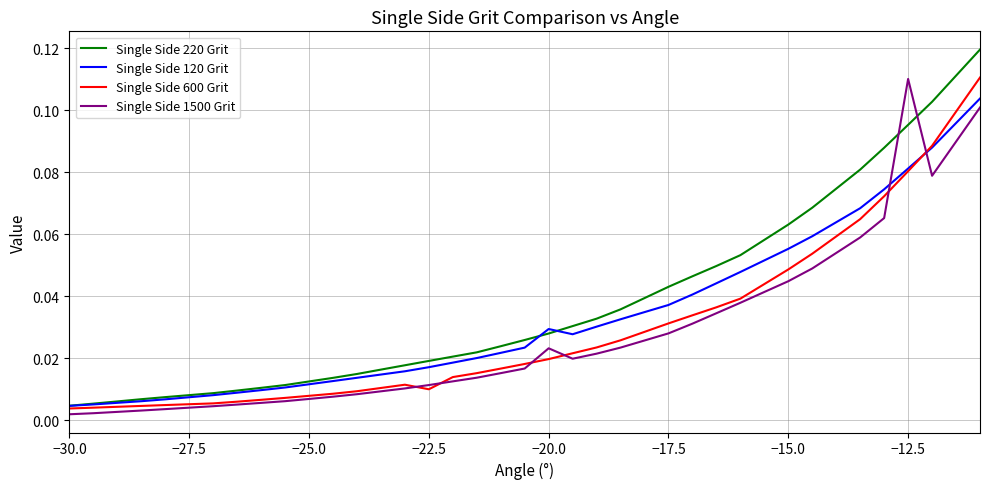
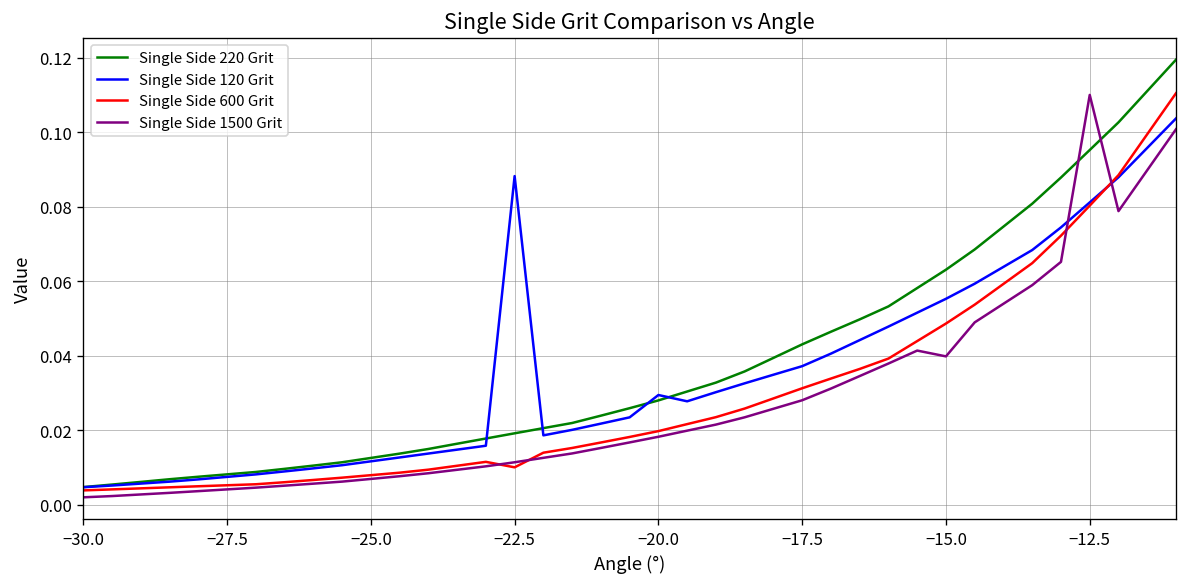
Single Side 120 Grit, −22.5: 0.017 -> 0.088
Single Side 1500 Grit, −20.0: 0.023 -> 0.018
Single Side 1500 Grit, −15.0: 0.045 -> 0.040
